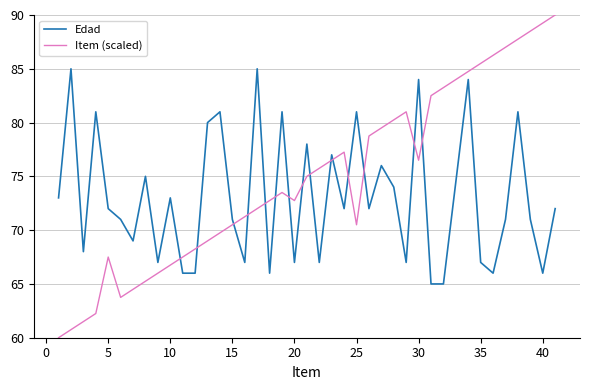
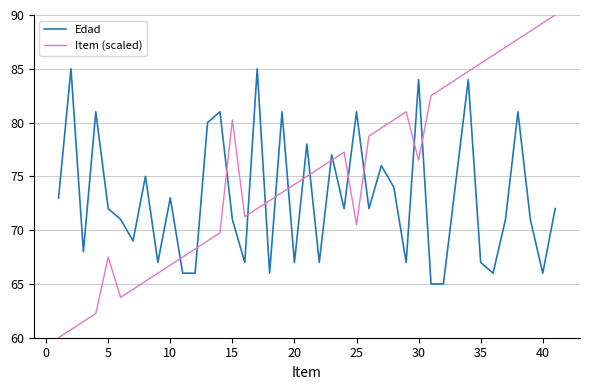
Item (scaled), 15: 70.5 -> 80.3
Item (scaled), 20: 72.8 -> 74.3
